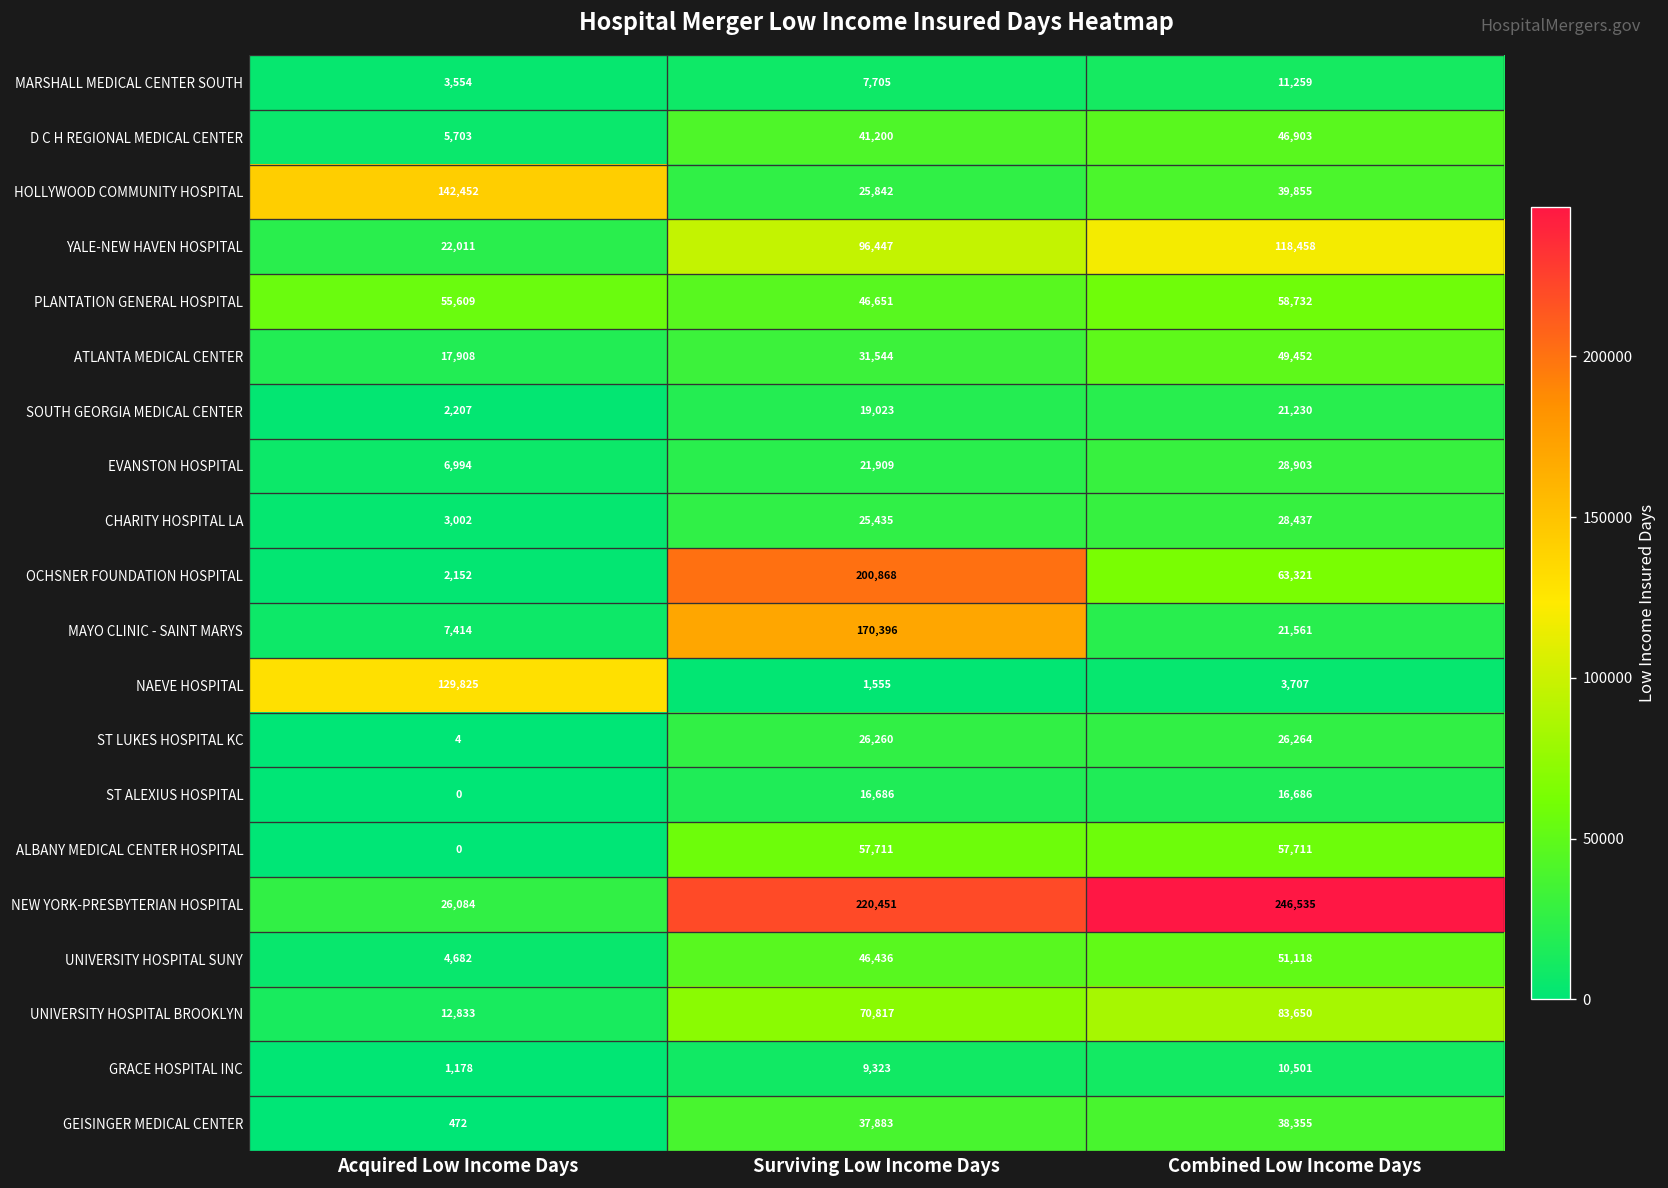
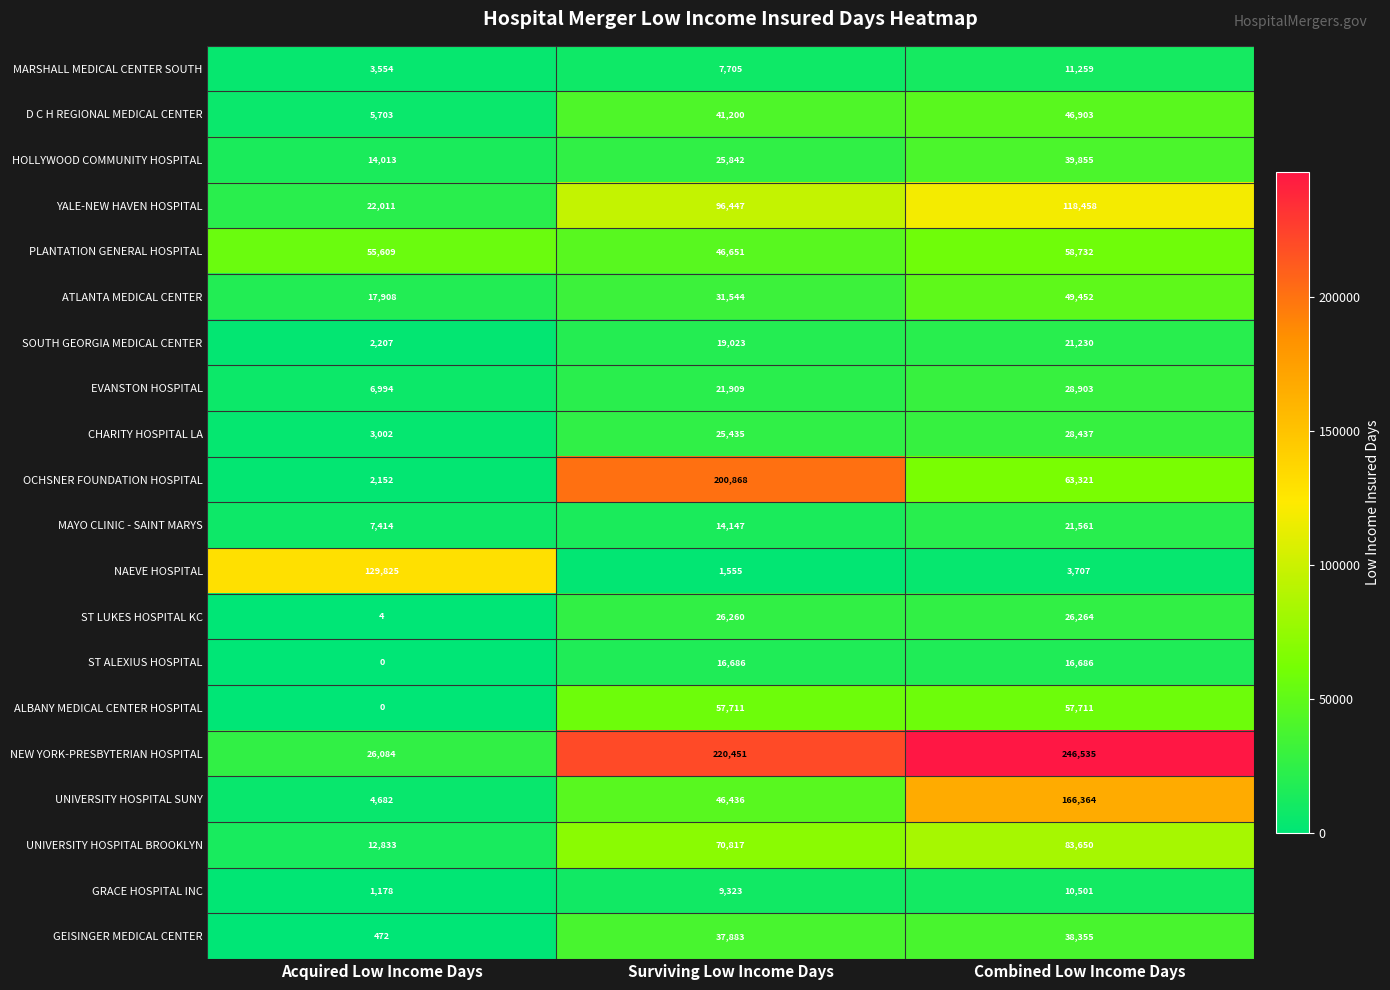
HOLLYWOOD COMMUNITY HOSPITAL, Acquired Low Income Days: 142,452 -> 14,013
MAYO CLINIC - SAINT MARYS, Surviving Low Income Days: 170,396 -> 14,147
UNIVERSITY HOSPITAL SUNY, Combined Low Income Days: 51,118 -> 166,364
